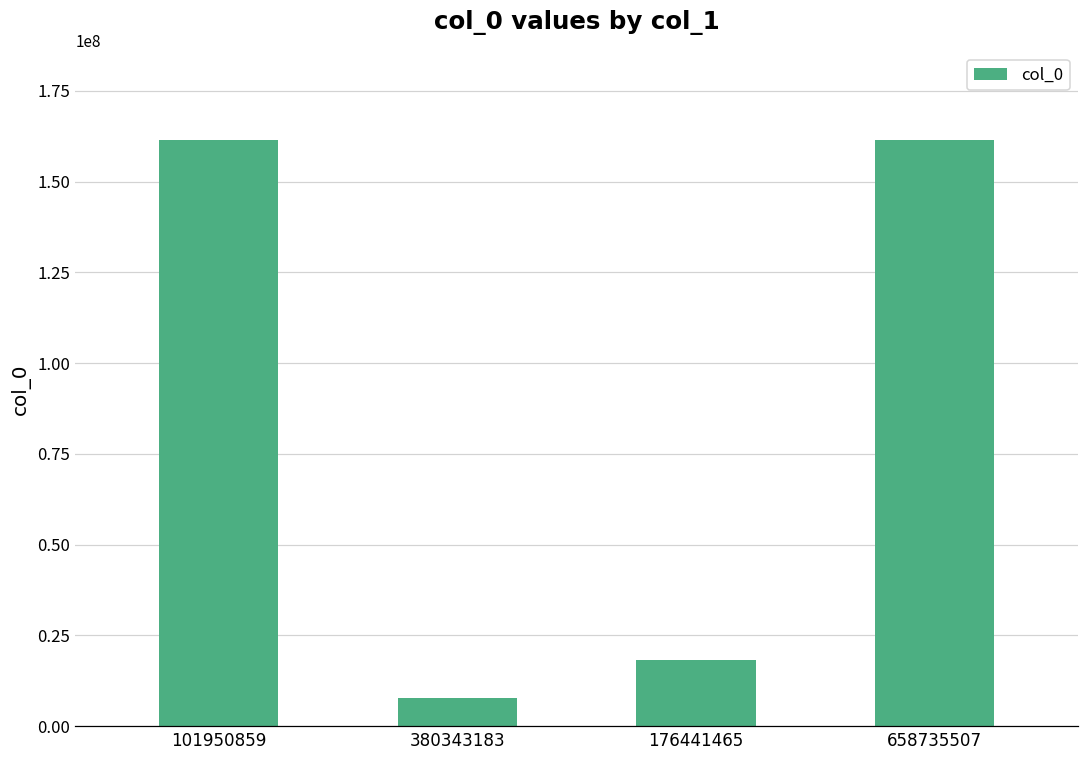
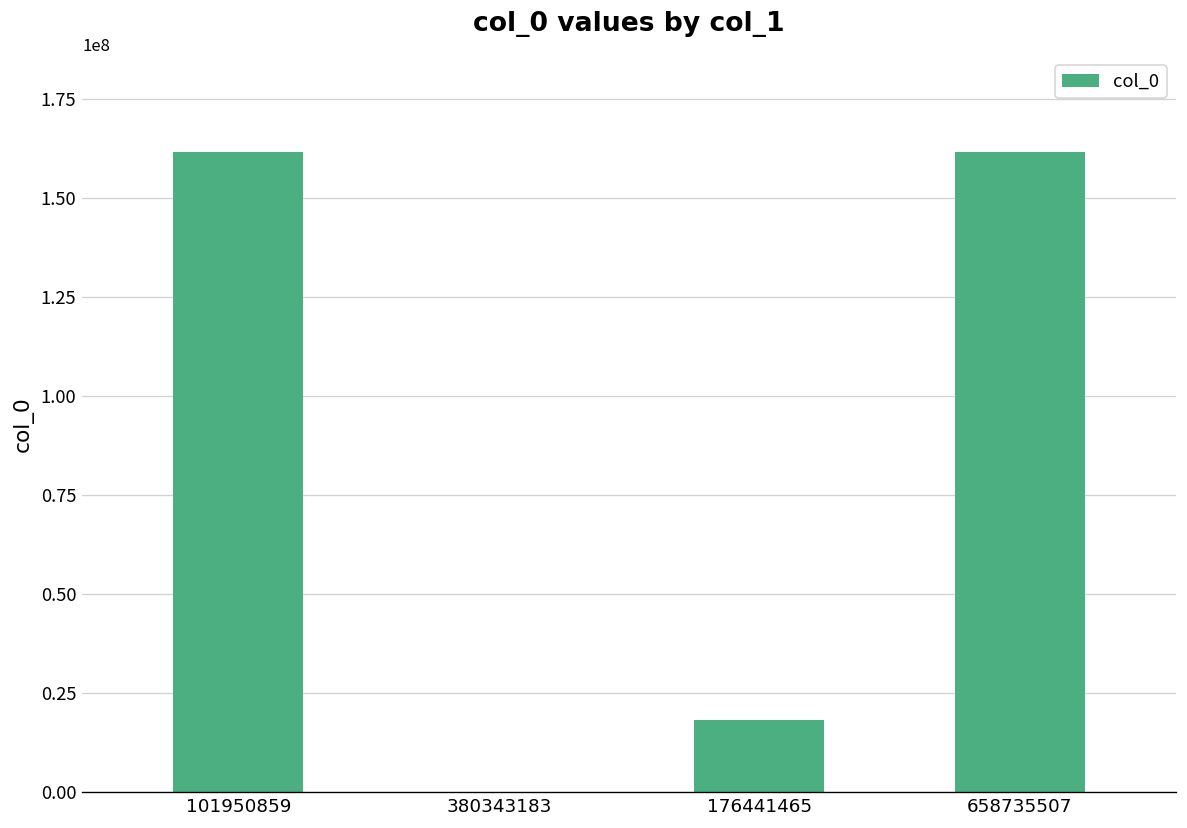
380343183: 8000000 -> 0
